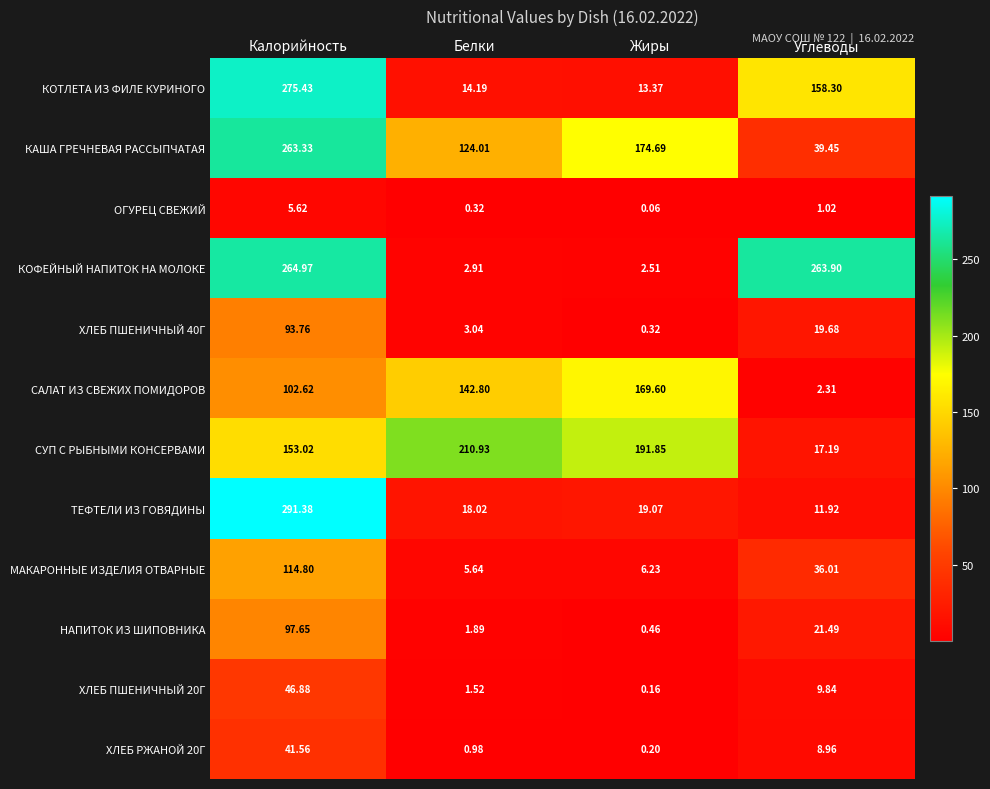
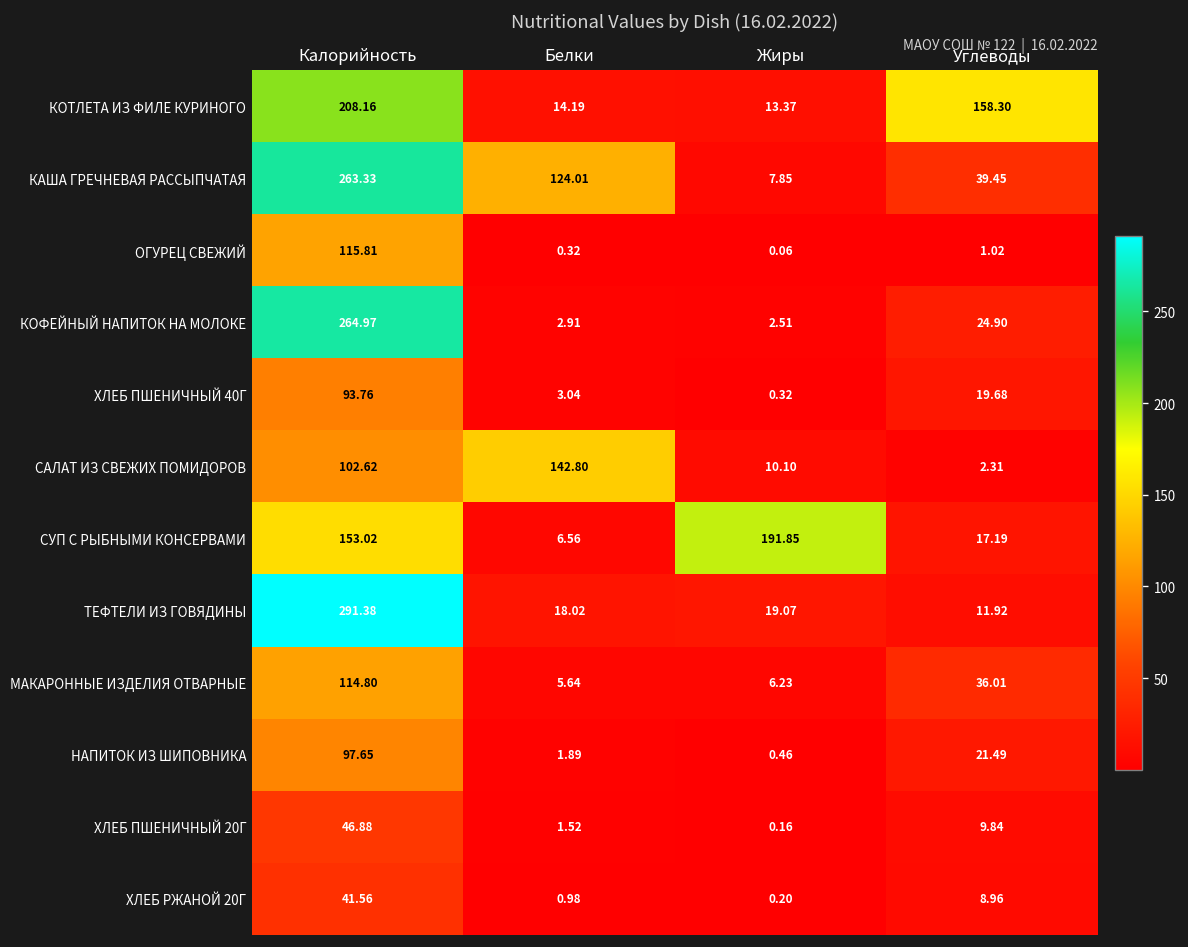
КОТЛЕТА ИЗ ФИЛЕ КУРИНОГО, Калорийность: 275.43 -> 208.16
КАША ГРЕЧНЕВАЯ РАССЫПЧАТАЯ, Жиры: 174.69 -> 7.85
ОГУРЕЦ СВЕЖИЙ, Калорийность: 5.62 -> 115.81
КОФЕЙНЫЙ НАПИТОК НА МОЛОКЕ, Углеводы: 263.90 -> 24.90
САЛАТ ИЗ СВЕЖИХ ПОМИДОРОВ, Жиры: 169.60 -> 10.10
СУП С РЫБНЫМИ КОНСЕРВАМИ, Белки: 210.93 -> 6.56
